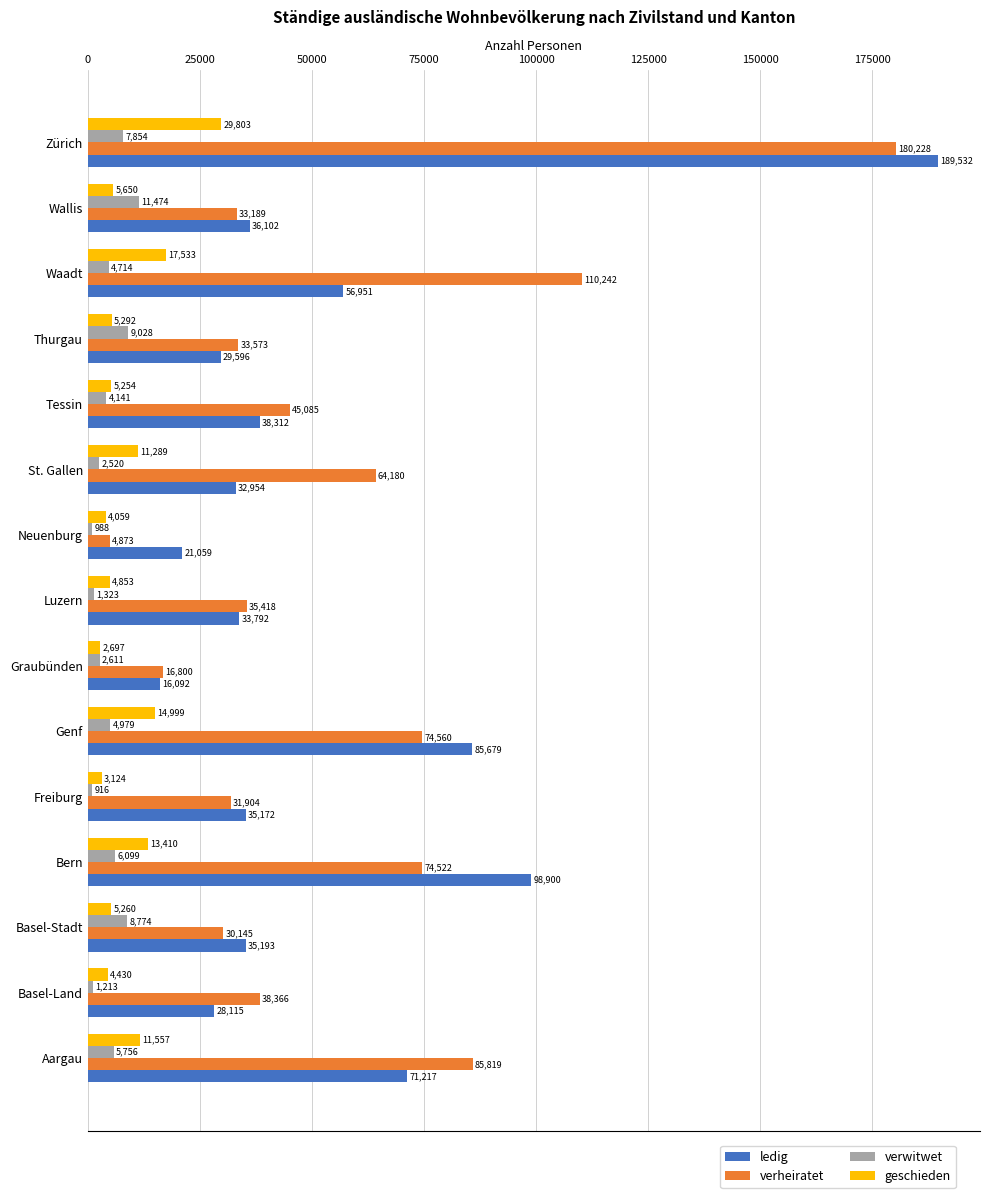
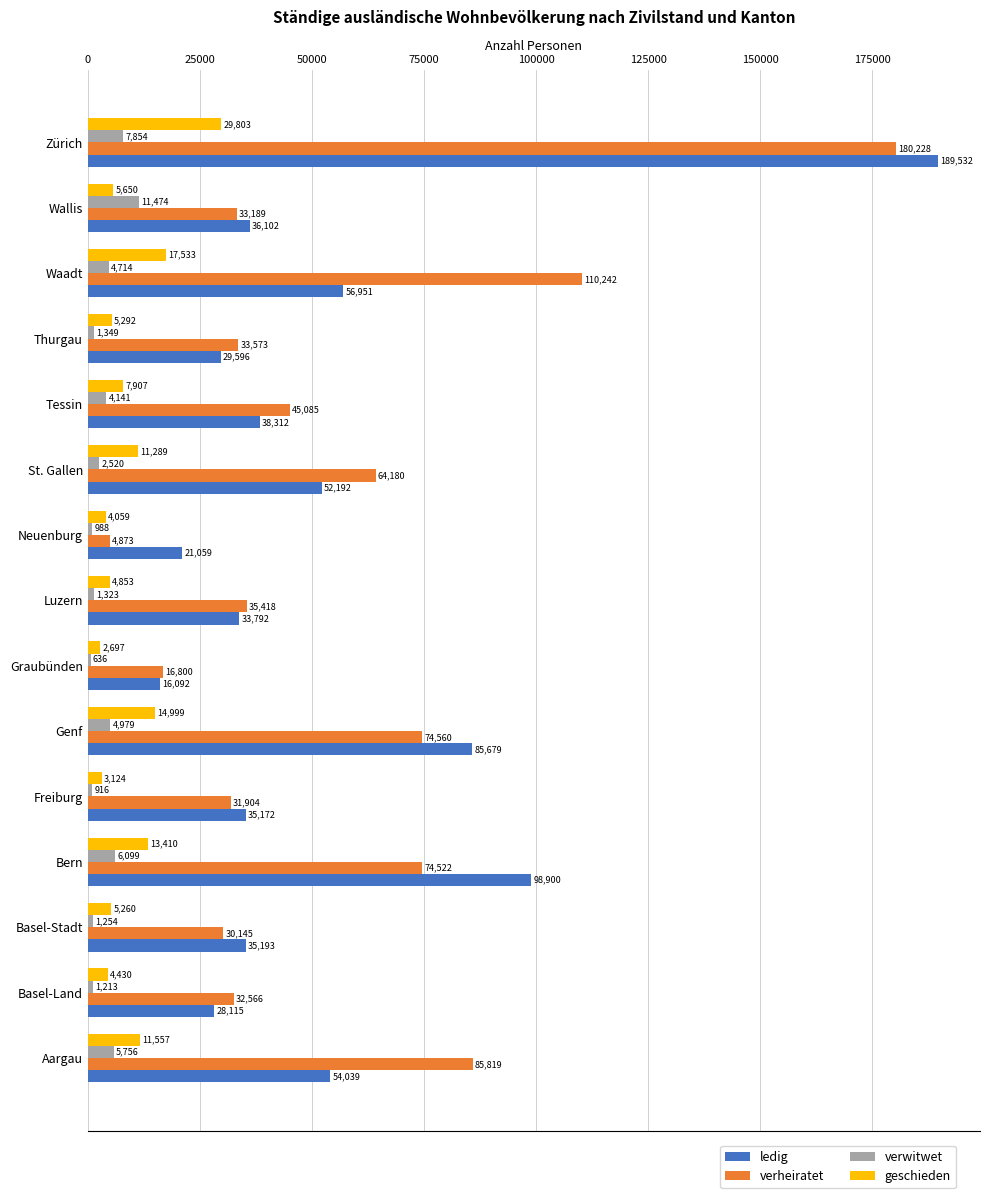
verwitwet, Thurgau: 9,028 -> 1,349
geschieden, Tessin: 5,254 -> 7,907
ledig, St. Gallen: 32,954 -> 52,192
verwitwet, Graubünden: 2,611 -> 636
verwitwet, Basel-Stadt: 8,774 -> 1,254
verheiratet, Basel-Land: 38,366 -> 32,566
ledig, Aargau: 71,217 -> 54,039
